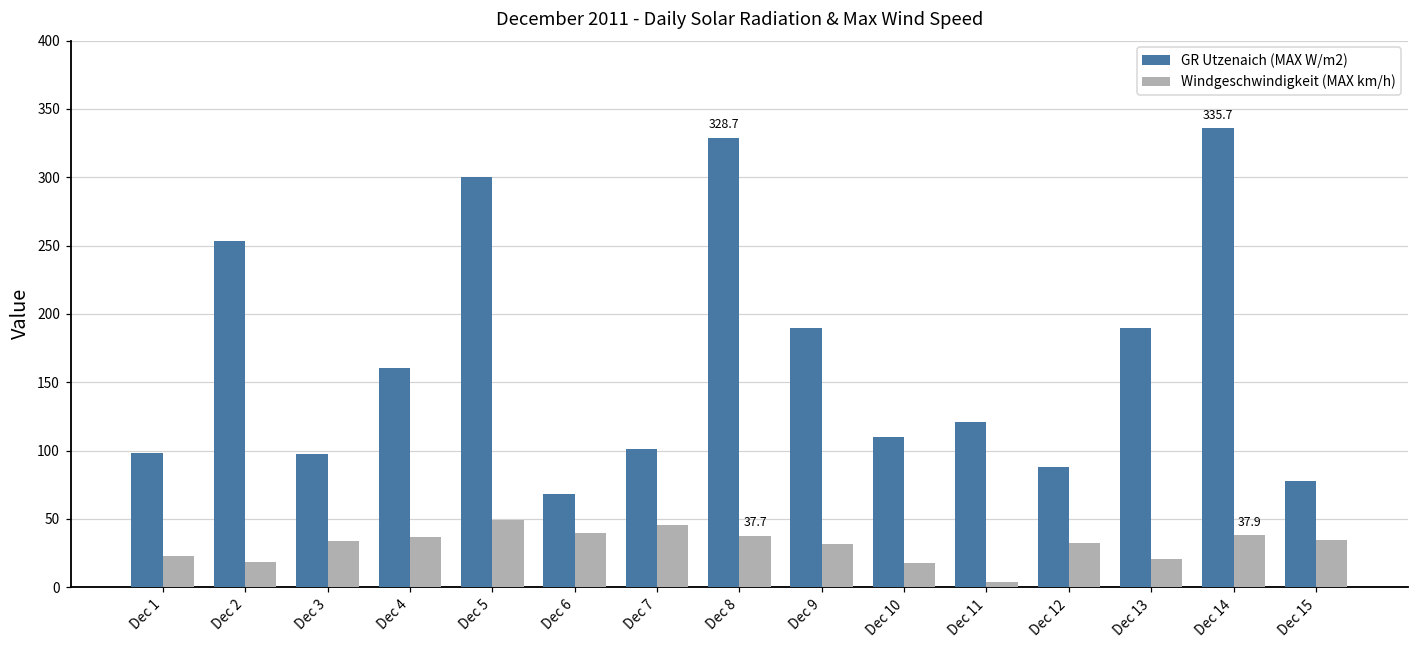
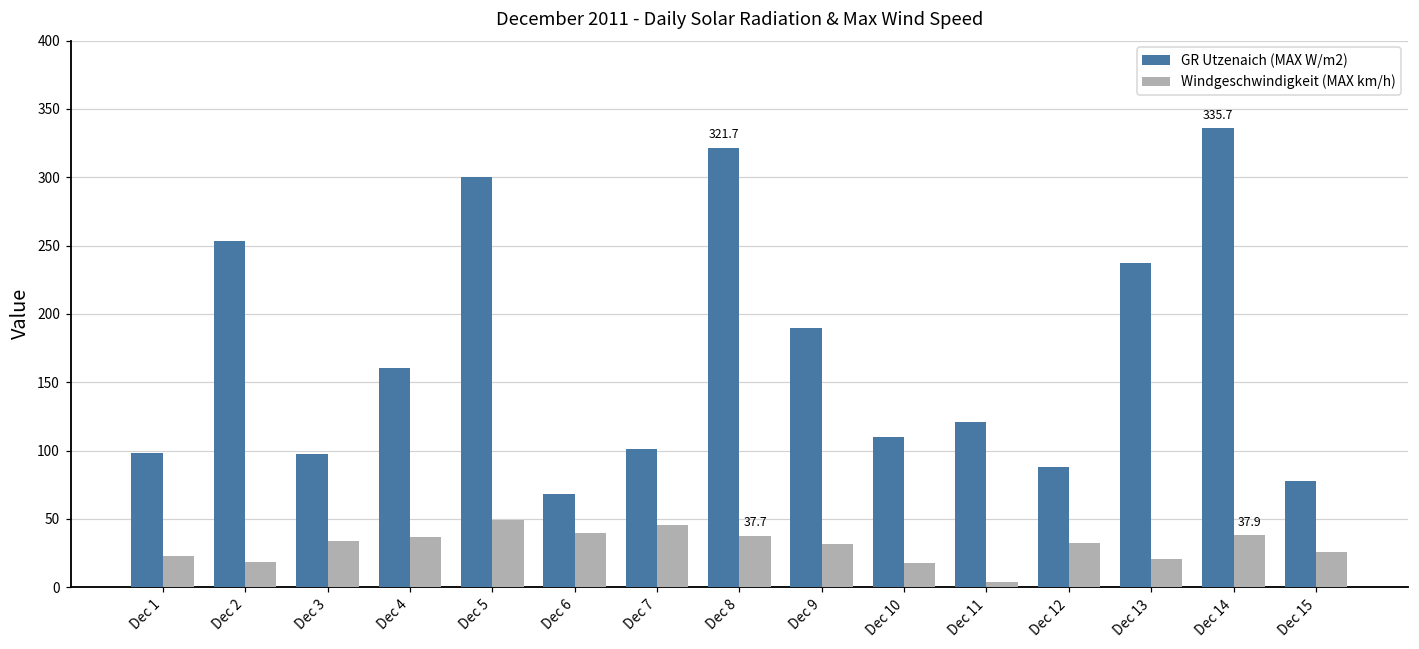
GR Utzenaich (MAX W/m2), Dec 8: 328.7 -> 321.7
GR Utzenaich (MAX W/m2), Dec 13: 190 -> 237
Windgeschwindigkeit (MAX km/h), Dec 15: 35 -> 26
